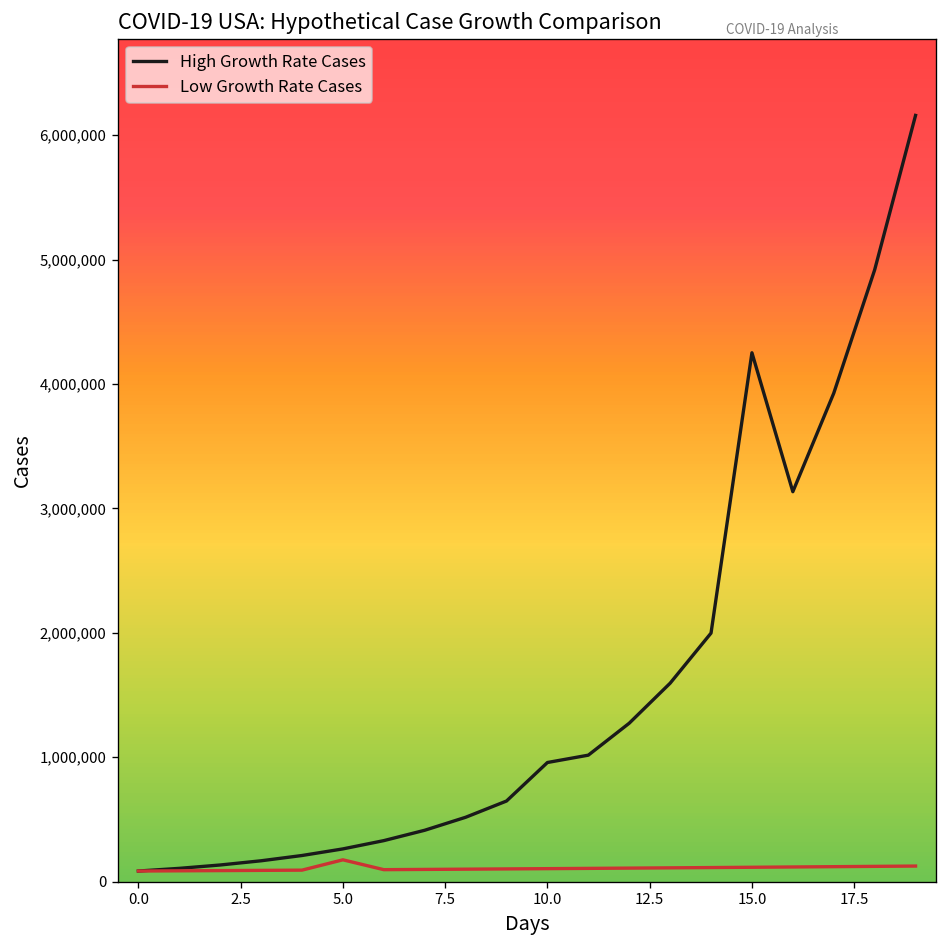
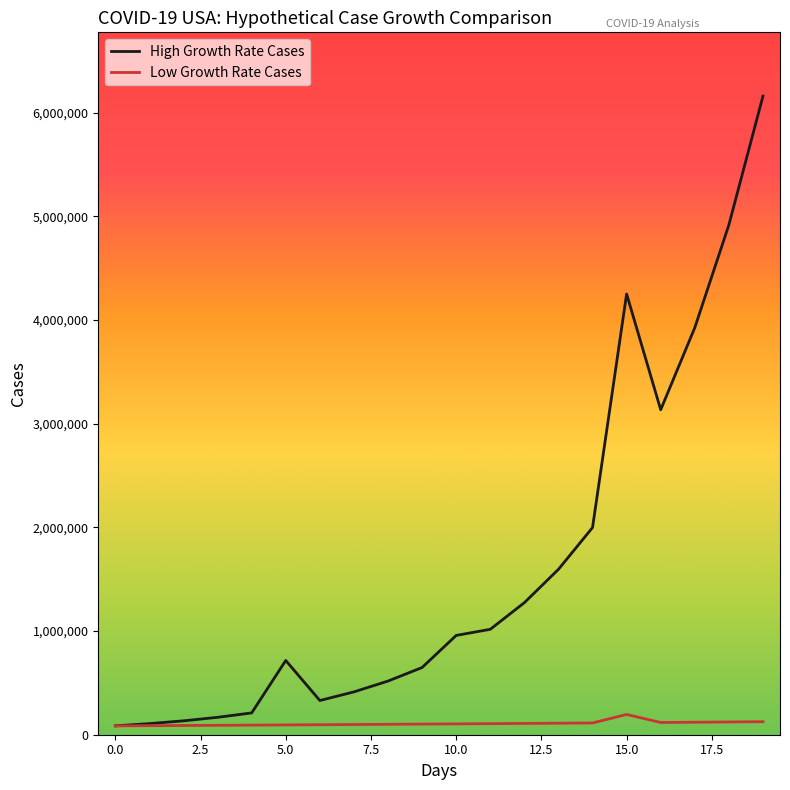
High Growth Rate Cases, 5.0: 260,000 -> 720,000
Low Growth Rate Cases, 5.0: 180,000 -> 90,000
Low Growth Rate Cases, 15.0: 120,000 -> 200,000
